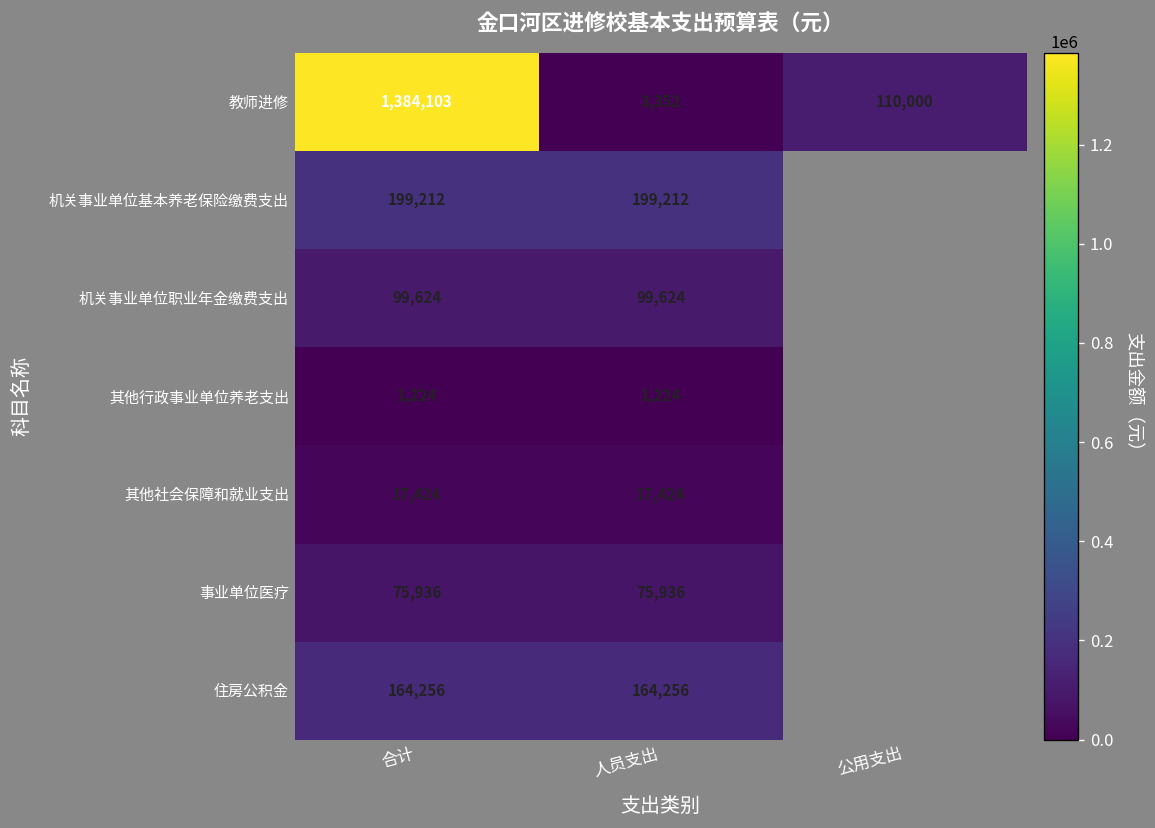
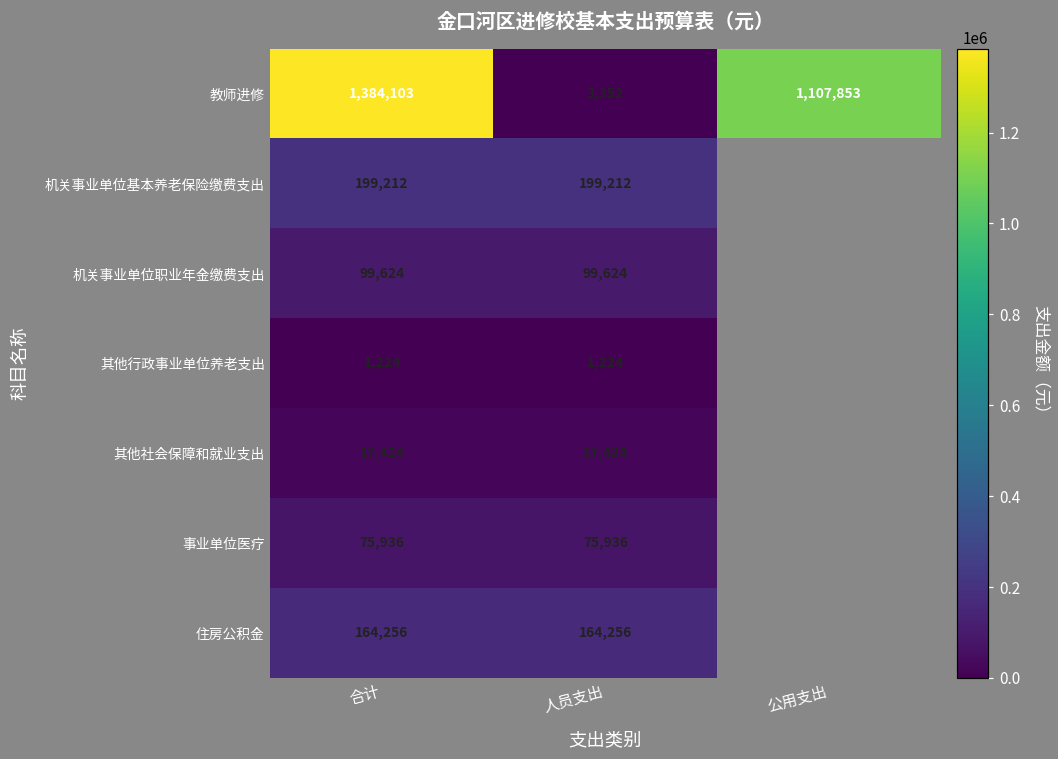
教师进修, 公用支出: 110,000 -> 1,107,853
